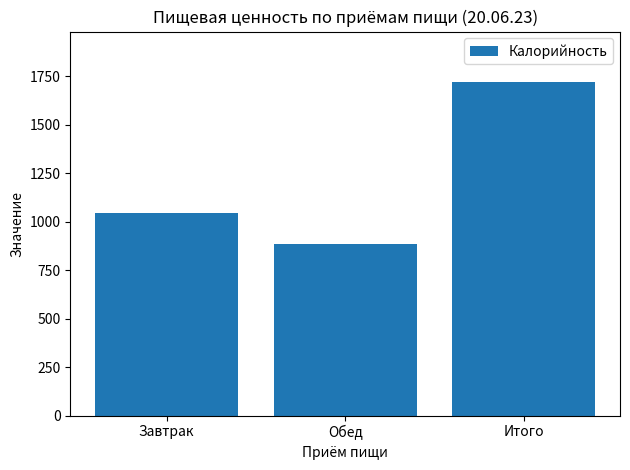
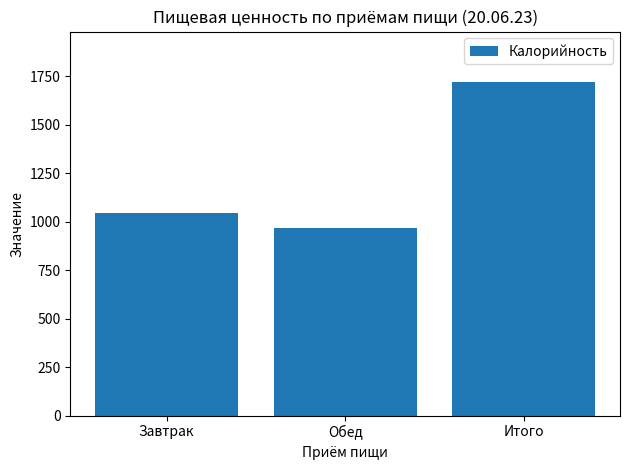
Обед: 880 -> 970
